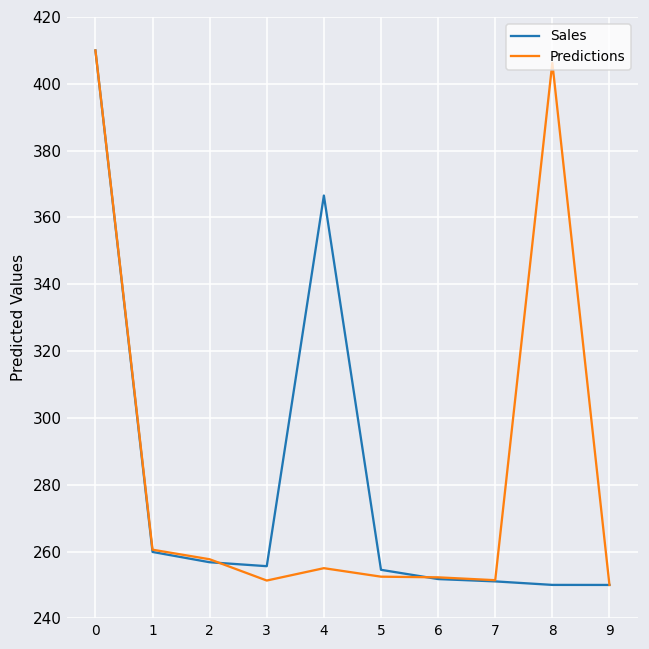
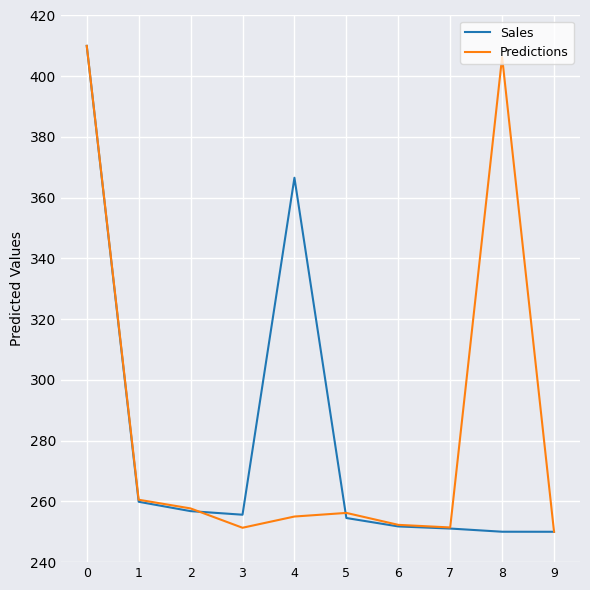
Predictions, 5: 252 -> 256
